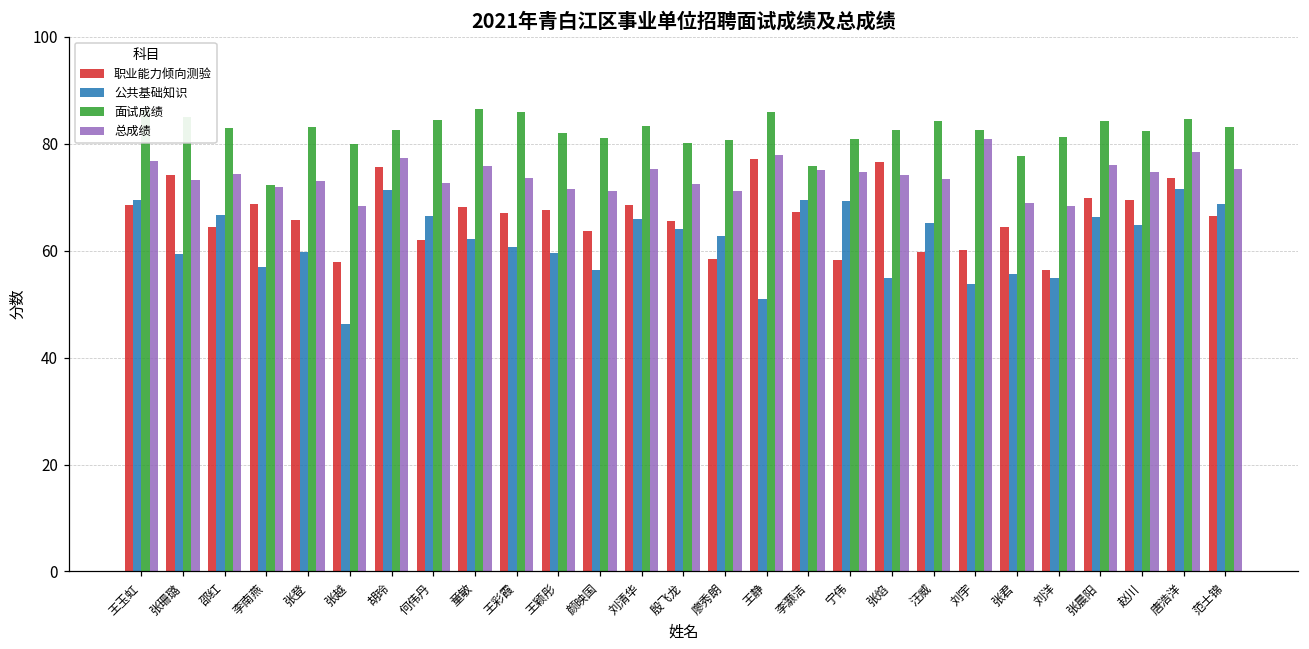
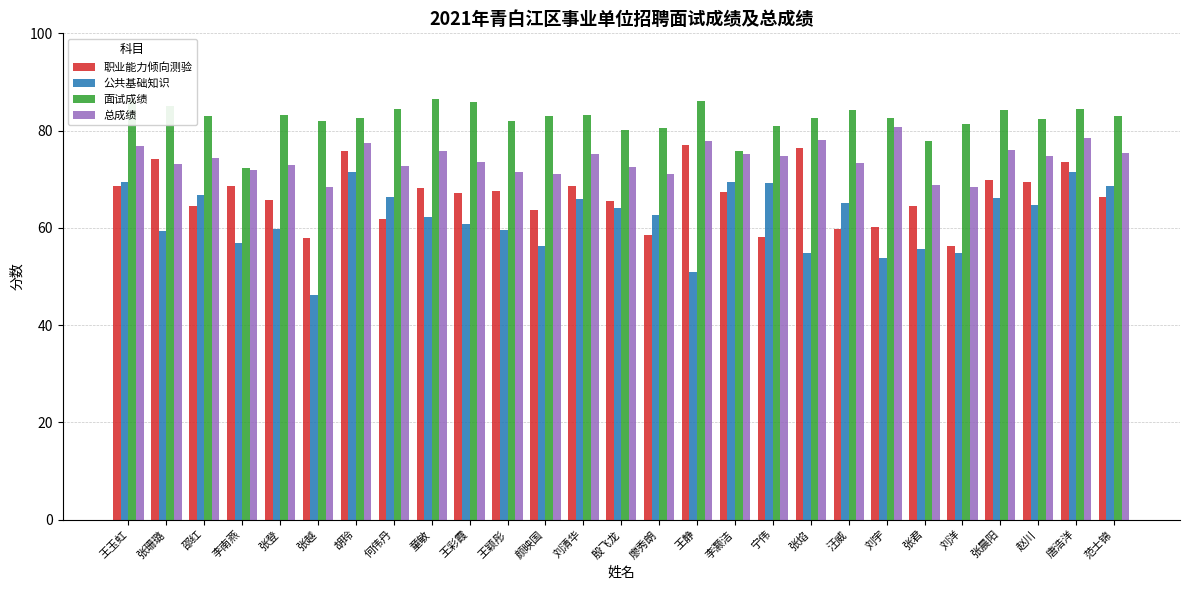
面试成绩, 张越: 80 -> 82
面试成绩, 颜映国: 81 -> 83
总成绩, 张焰: 74 -> 78
